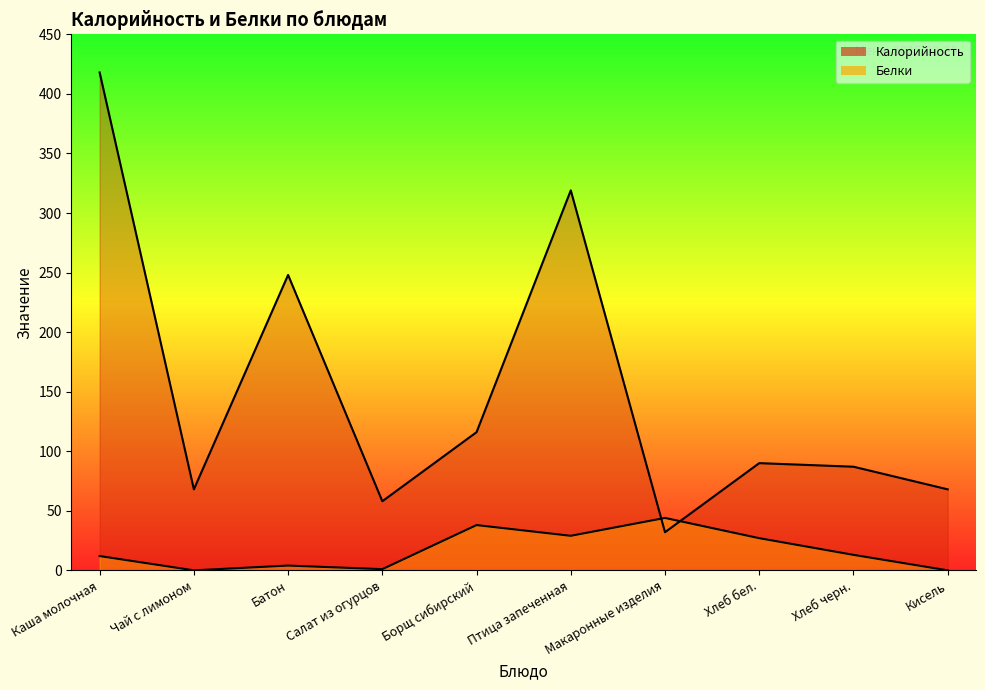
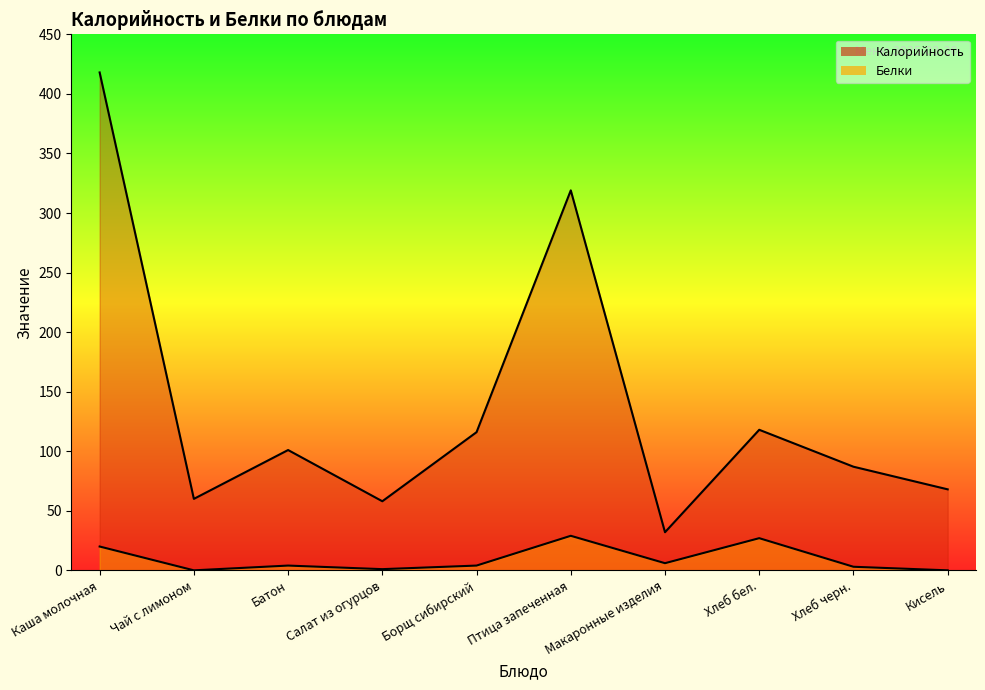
Белки, Каша молочная: 12 -> 20
Калорийность, Чай с лимоном: 68 -> 60
Калорийность, Батон: 248 -> 101
Белки, Борщ сибирский: 38 -> 4
Белки, Макаронные изделия: 44 -> 6
Калорийность, Хлеб бел.: 90 -> 118
Белки, Хлеб черн.: 13 -> 3
